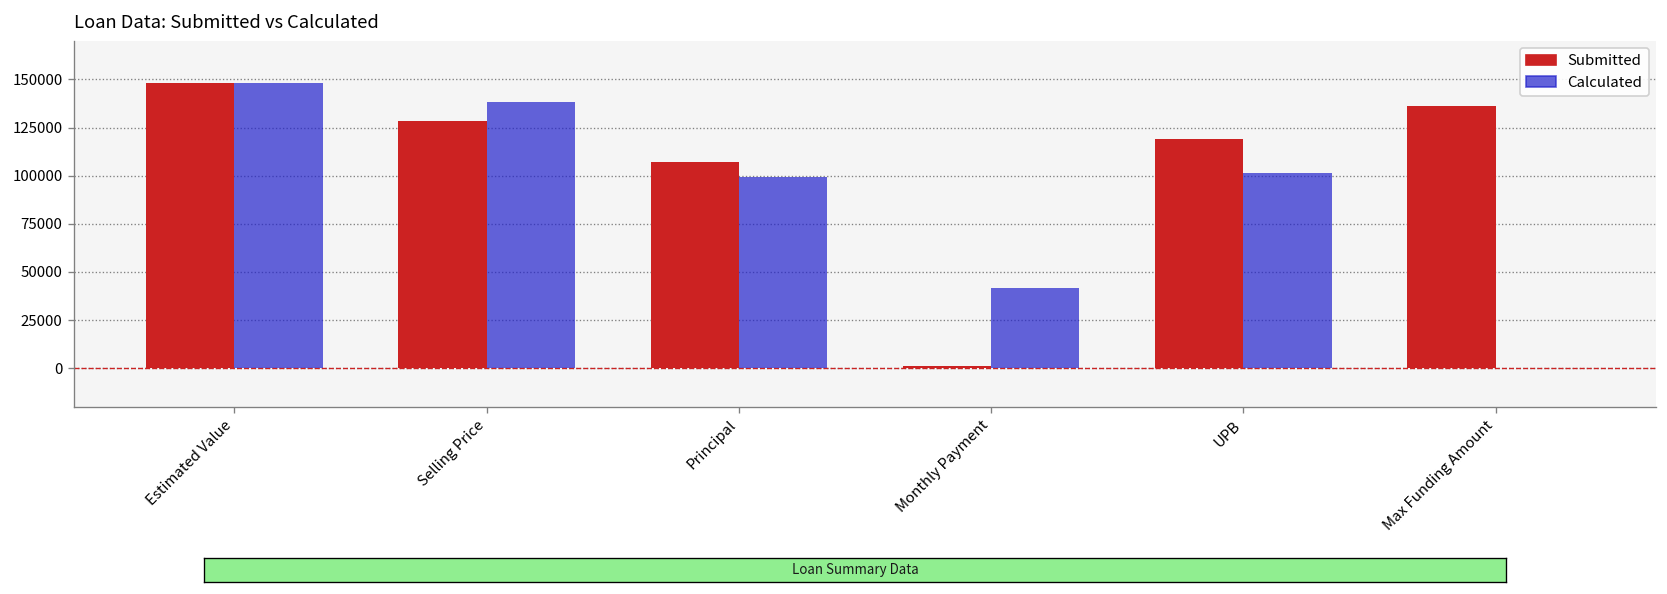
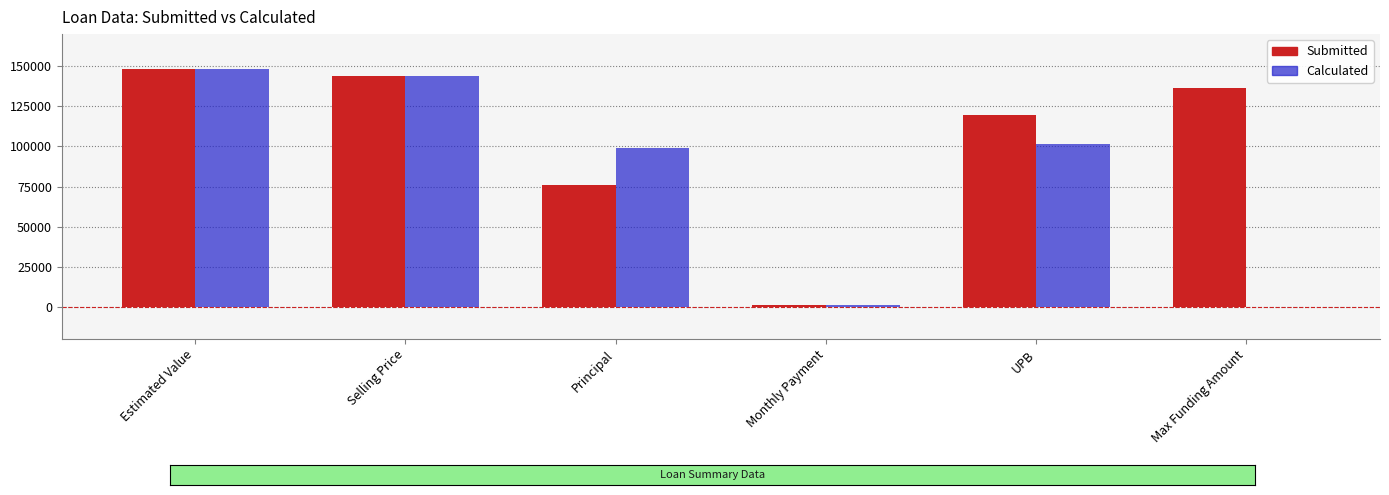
Submitted, Selling Price: 128000 -> 144000
Calculated, Selling Price: 138000 -> 144000
Submitted, Principal: 107000 -> 76000
Calculated, Monthly Payment: 42000 -> 1000
